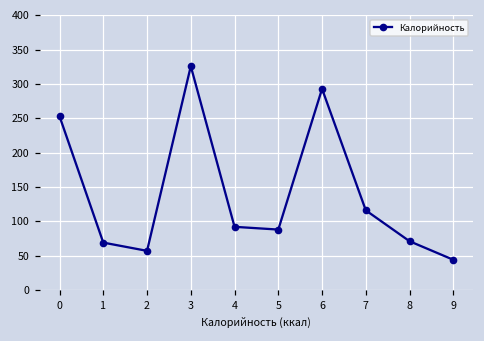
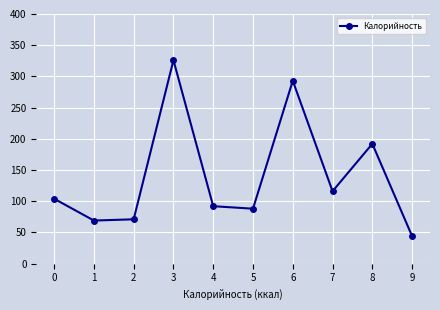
0: 250 -> 100
2: 60 -> 70
8: 70 -> 190
